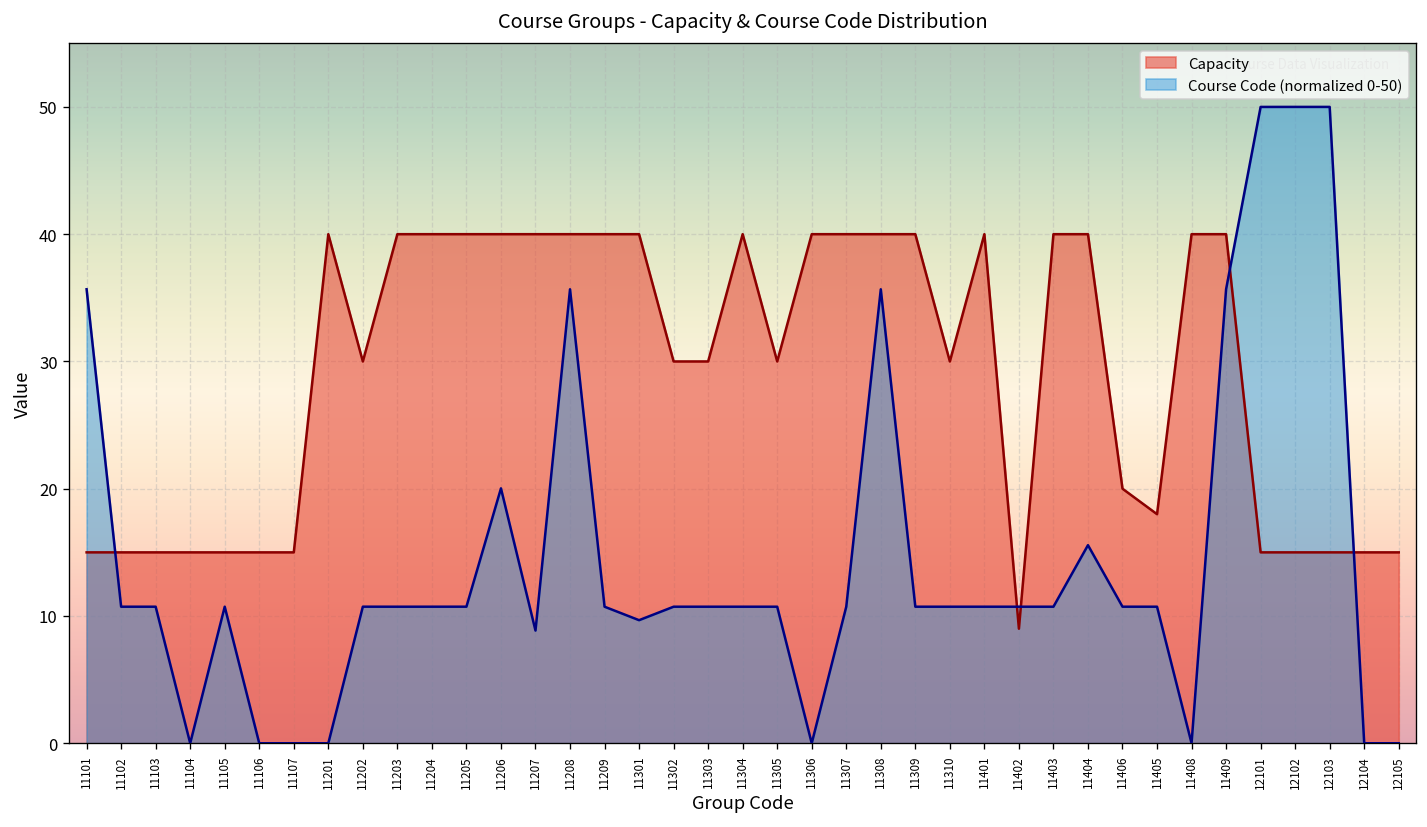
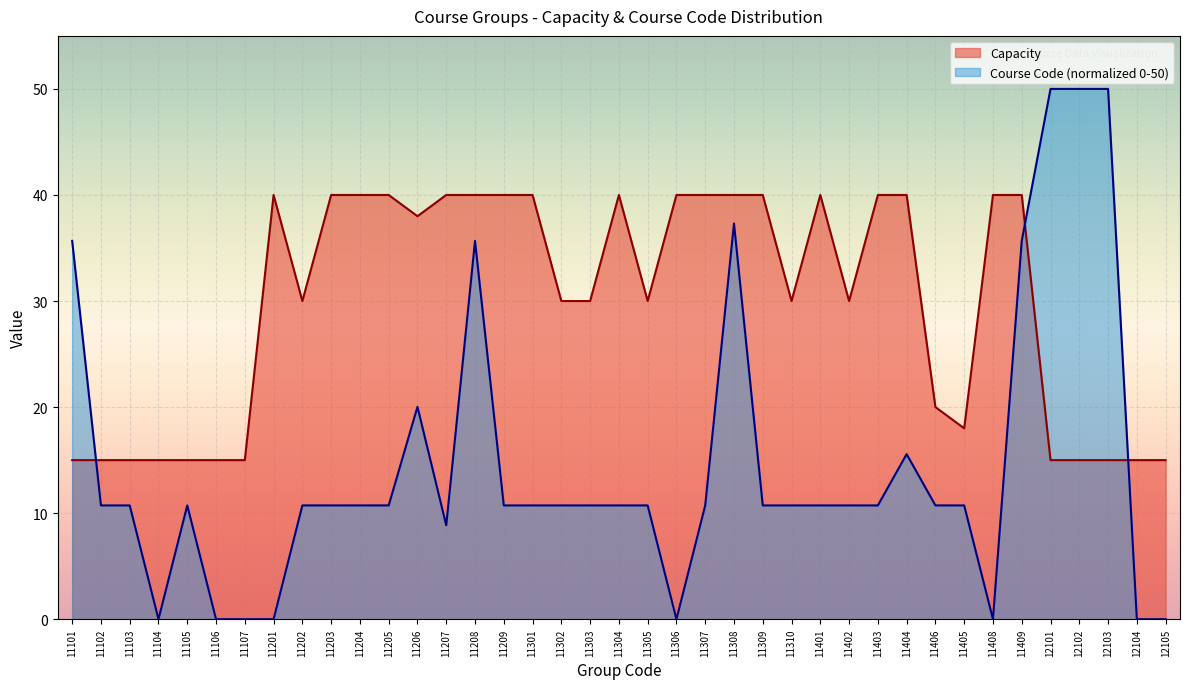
Capacity, 11206: 40 -> 38
Course Code (normalized 0-50), 11301: 9.7 -> 10.7
Course Code (normalized 0-50), 11308: 35.7 -> 37.3
Capacity, 11402: 9 -> 30
